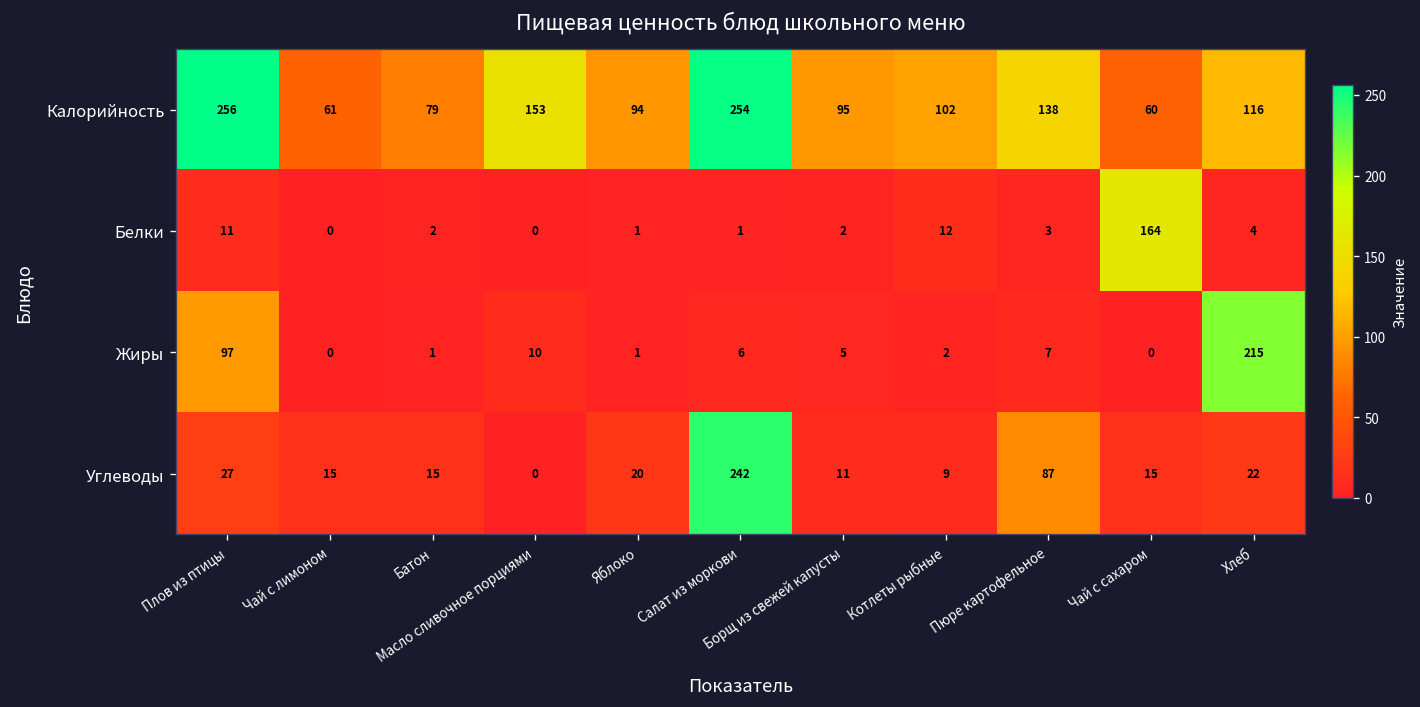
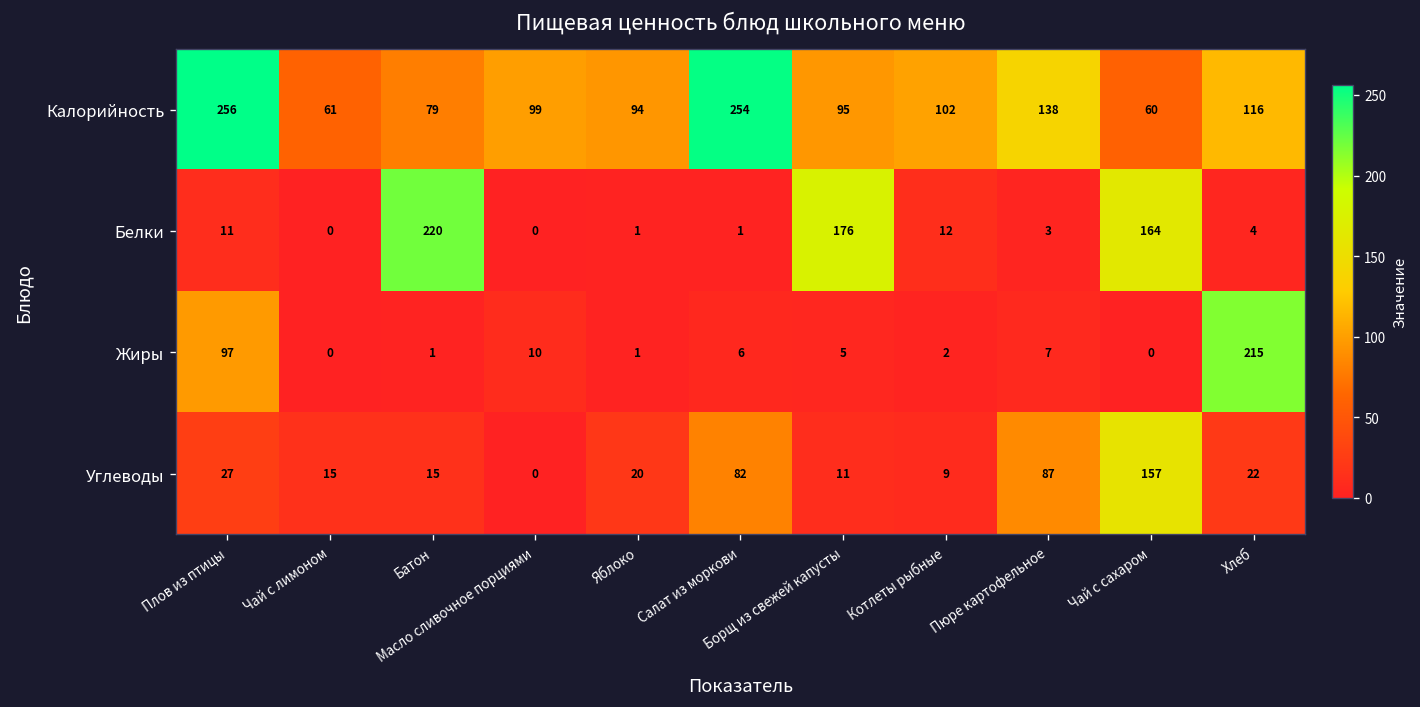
Калорийность, Масло сливочное порциями: 153 -> 99
Белки, Батон: 2 -> 220
Белки, Борщ из свежей капусты: 2 -> 176
Углеводы, Салат из моркови: 242 -> 82
Углеводы, Чай с сахаром: 15 -> 157
